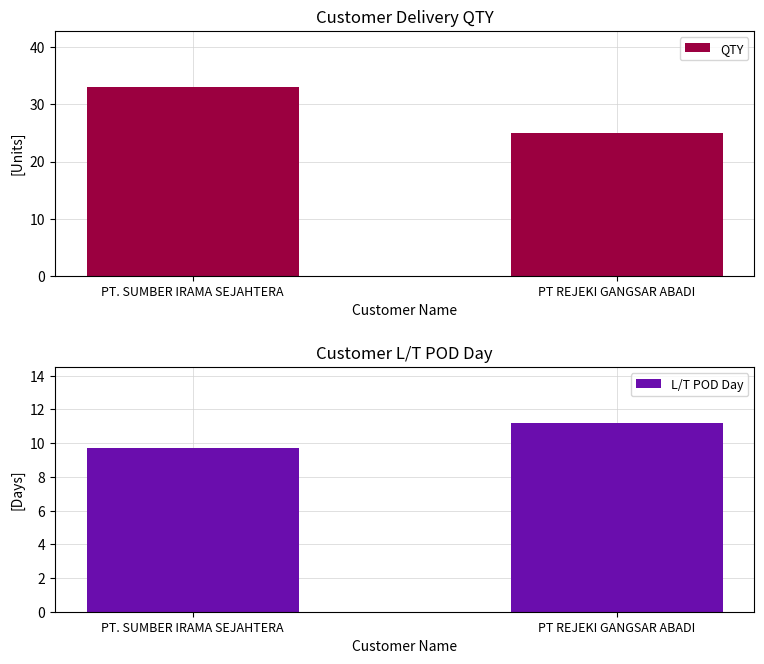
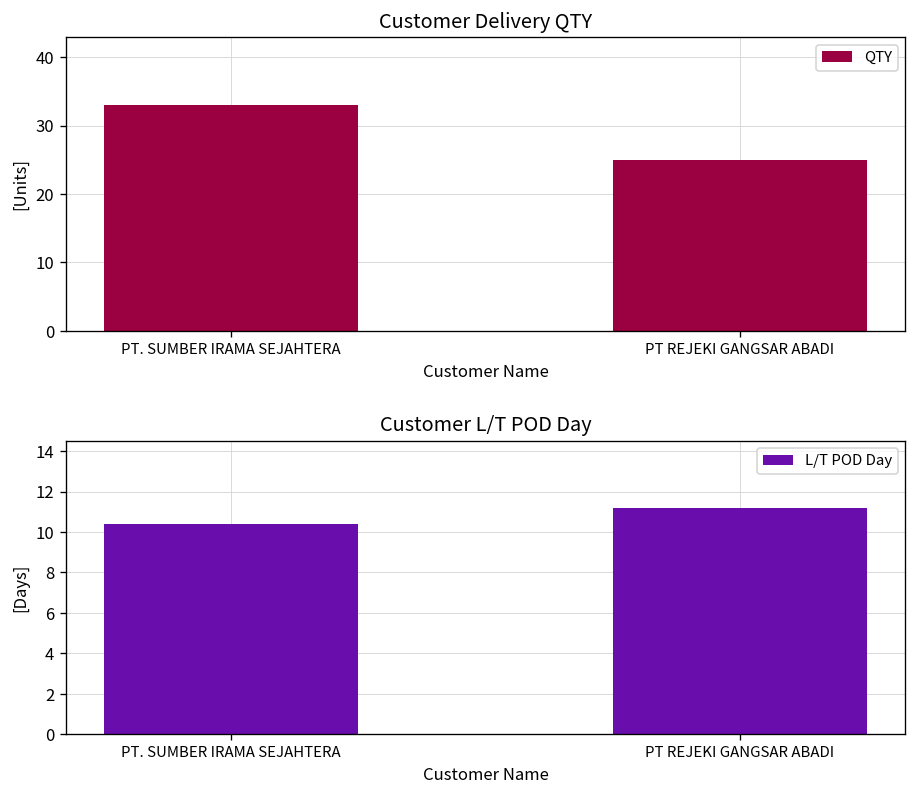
Customer L/T POD Day, PT. SUMBER IRAMA SEJAHTERA: 9.7 -> 10.4
